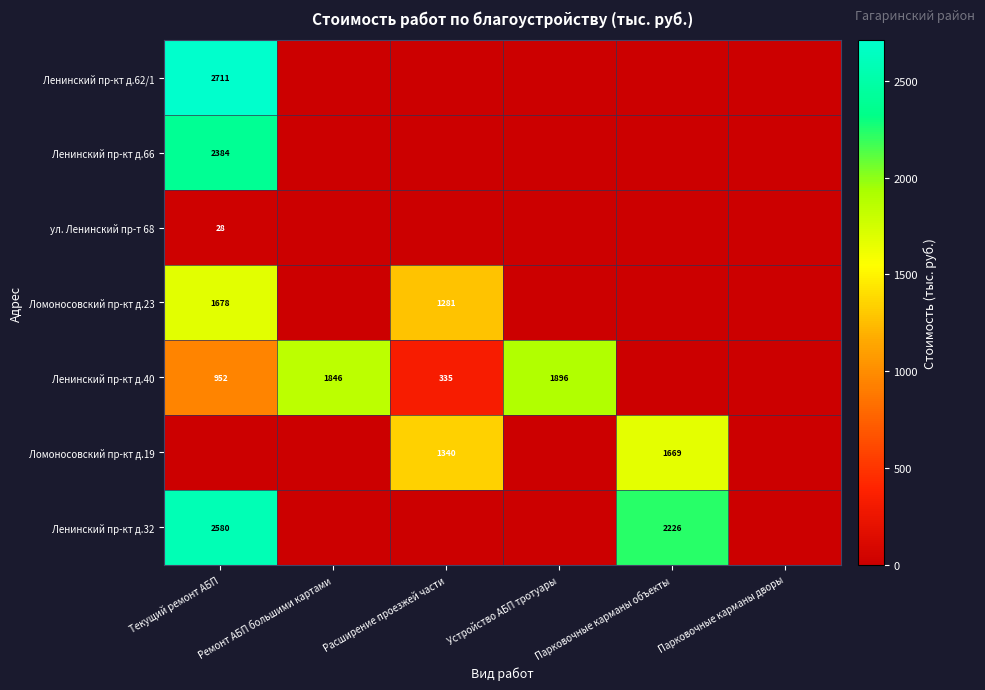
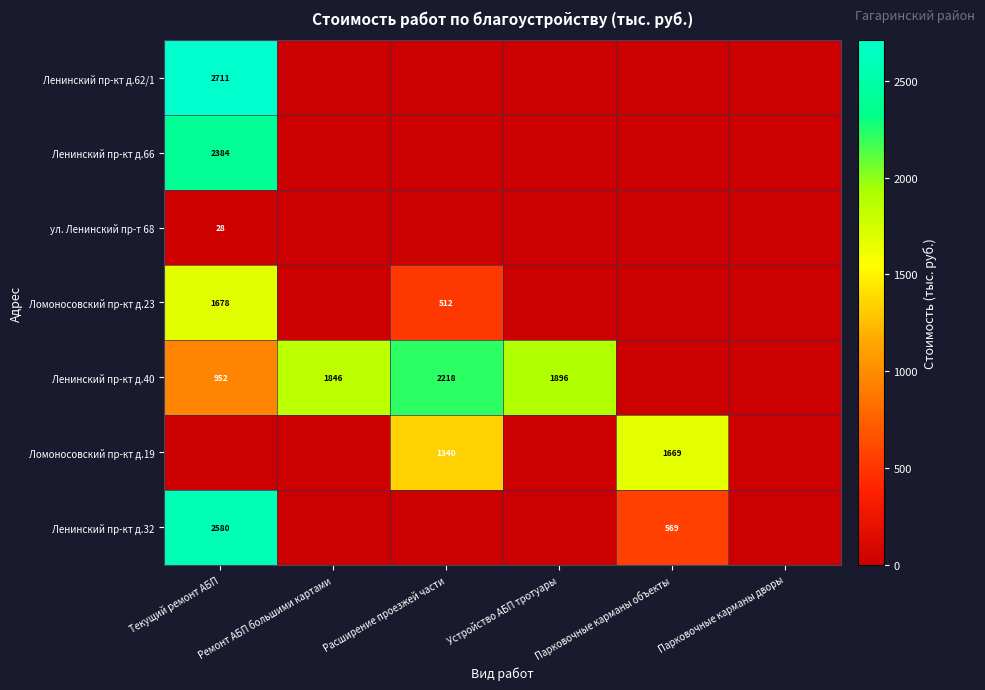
Ломоносовский пр-кт д.23, Расширение проезжей части: 1281 -> 512
Ленинский пр-кт д.40, Расширение проезжей части: 335 -> 2218
Ленинский пр-кт д.32, Парковочные карманы объекты: 2226 -> 569
